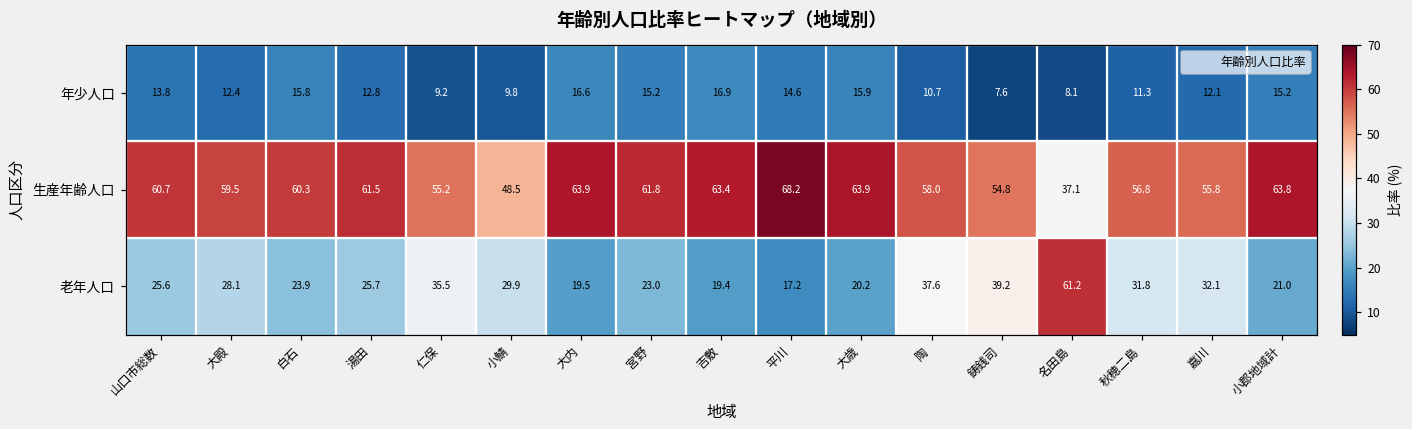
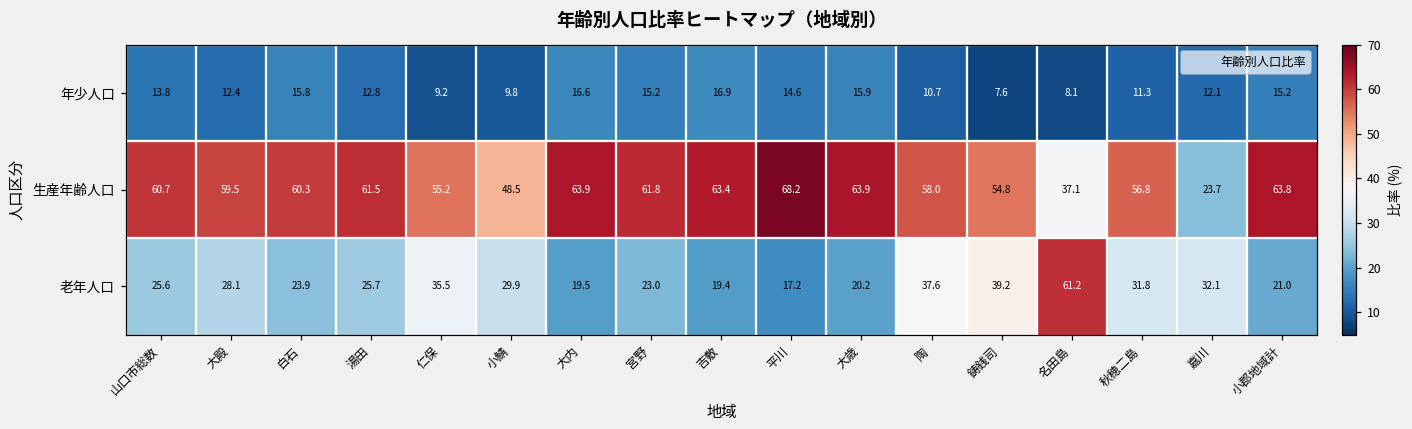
生産年齢人口, 嘉川: 55.8 -> 23.7
